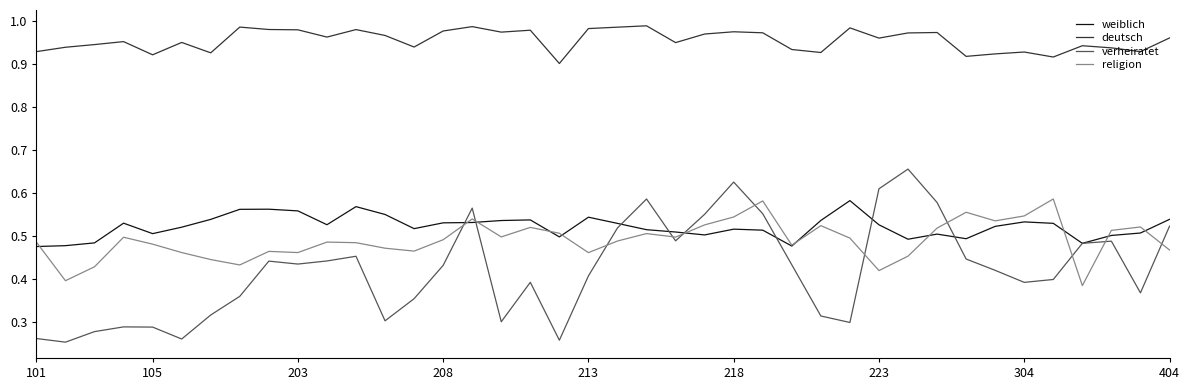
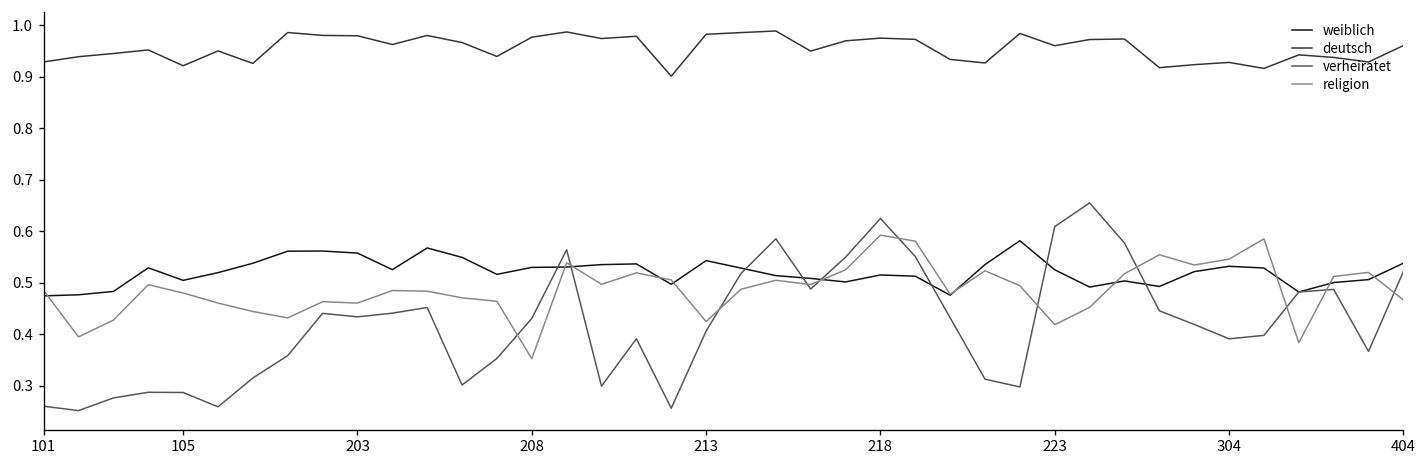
religion, 208: 0.49 -> 0.35
religion, 213: 0.46 -> 0.43
religion, 218: 0.54 -> 0.59
